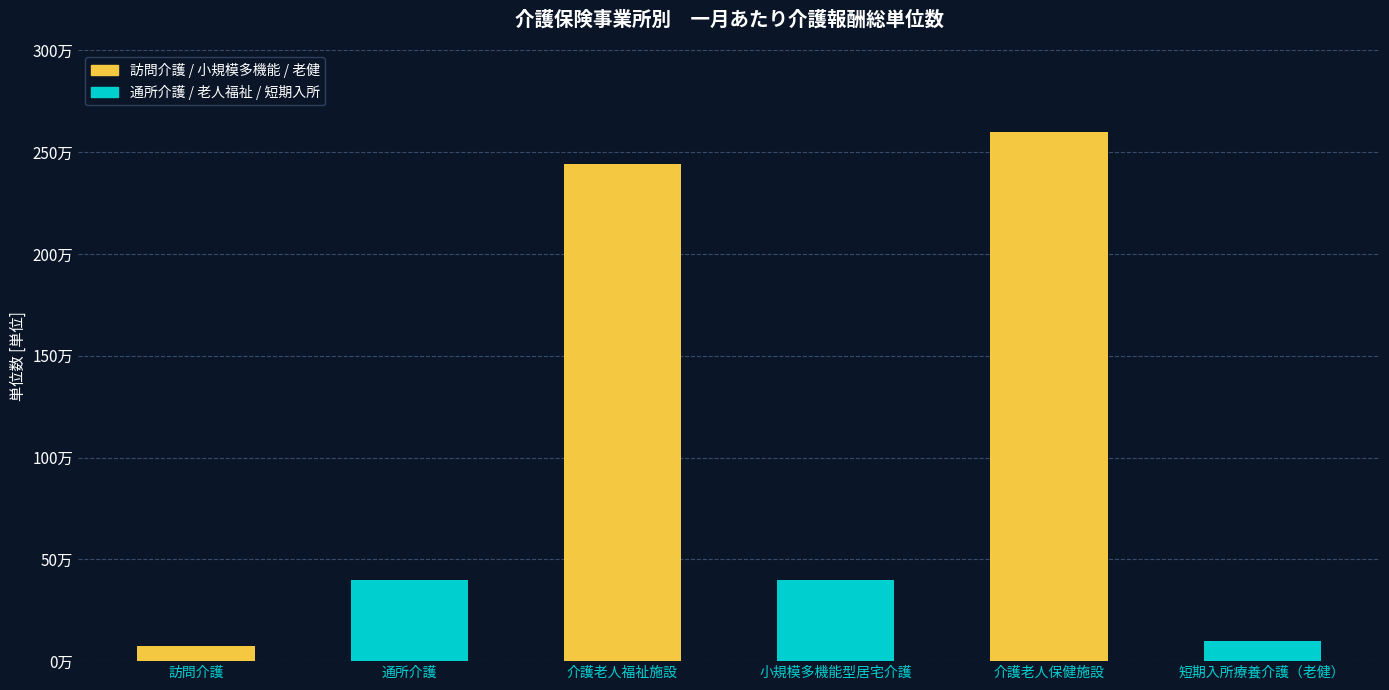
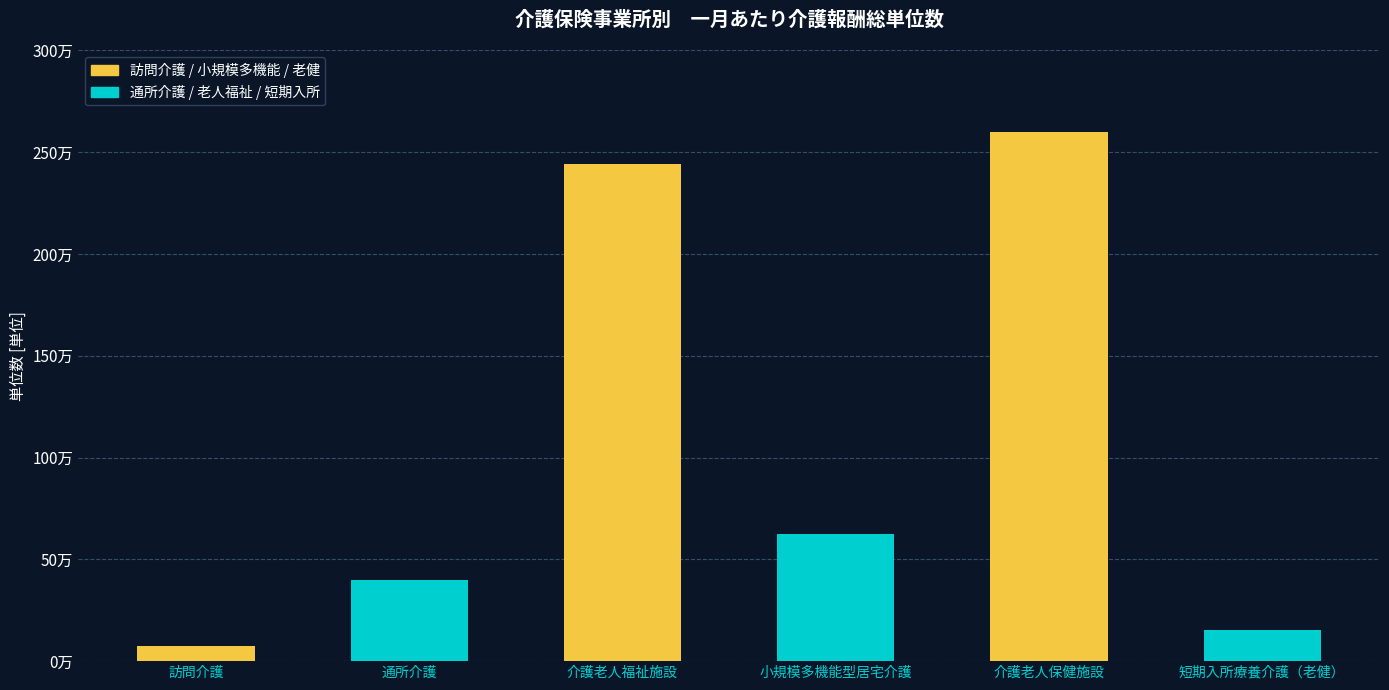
小規模多機能型居宅介護: 40万 -> 62万
短期入所療養介護（老健）: 10万 -> 15万
